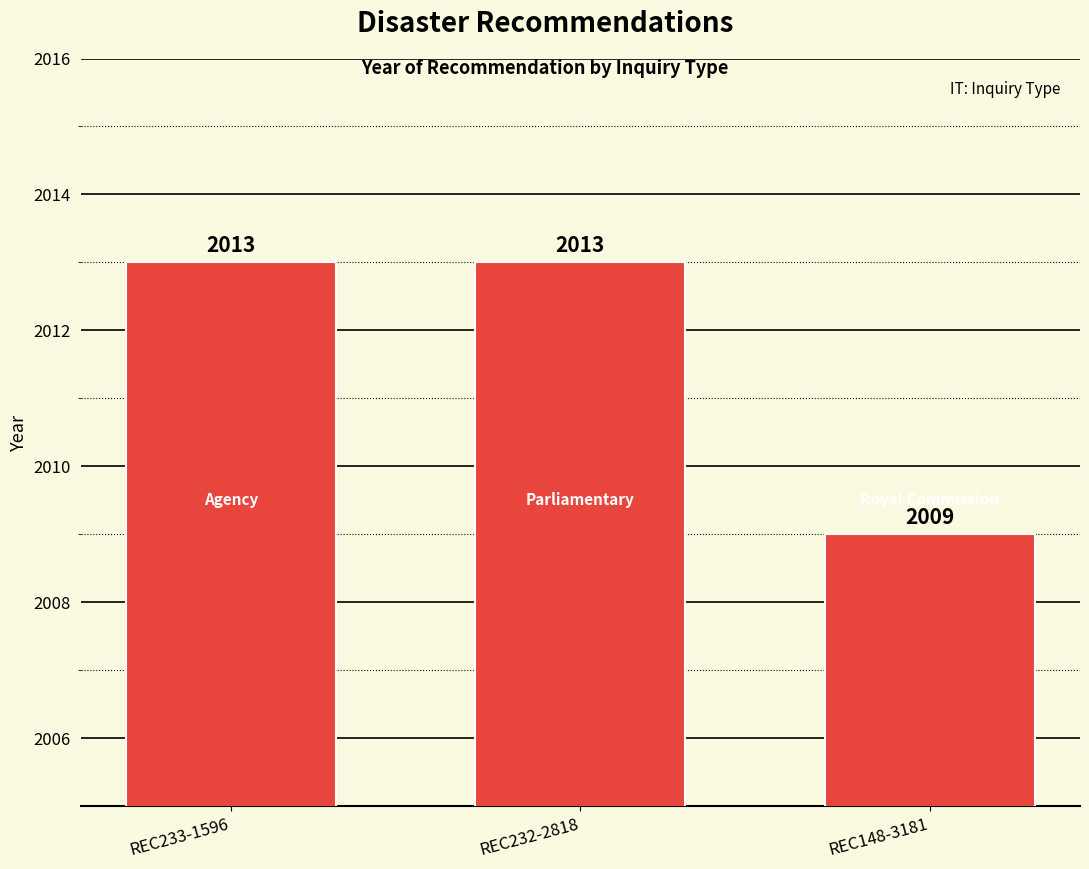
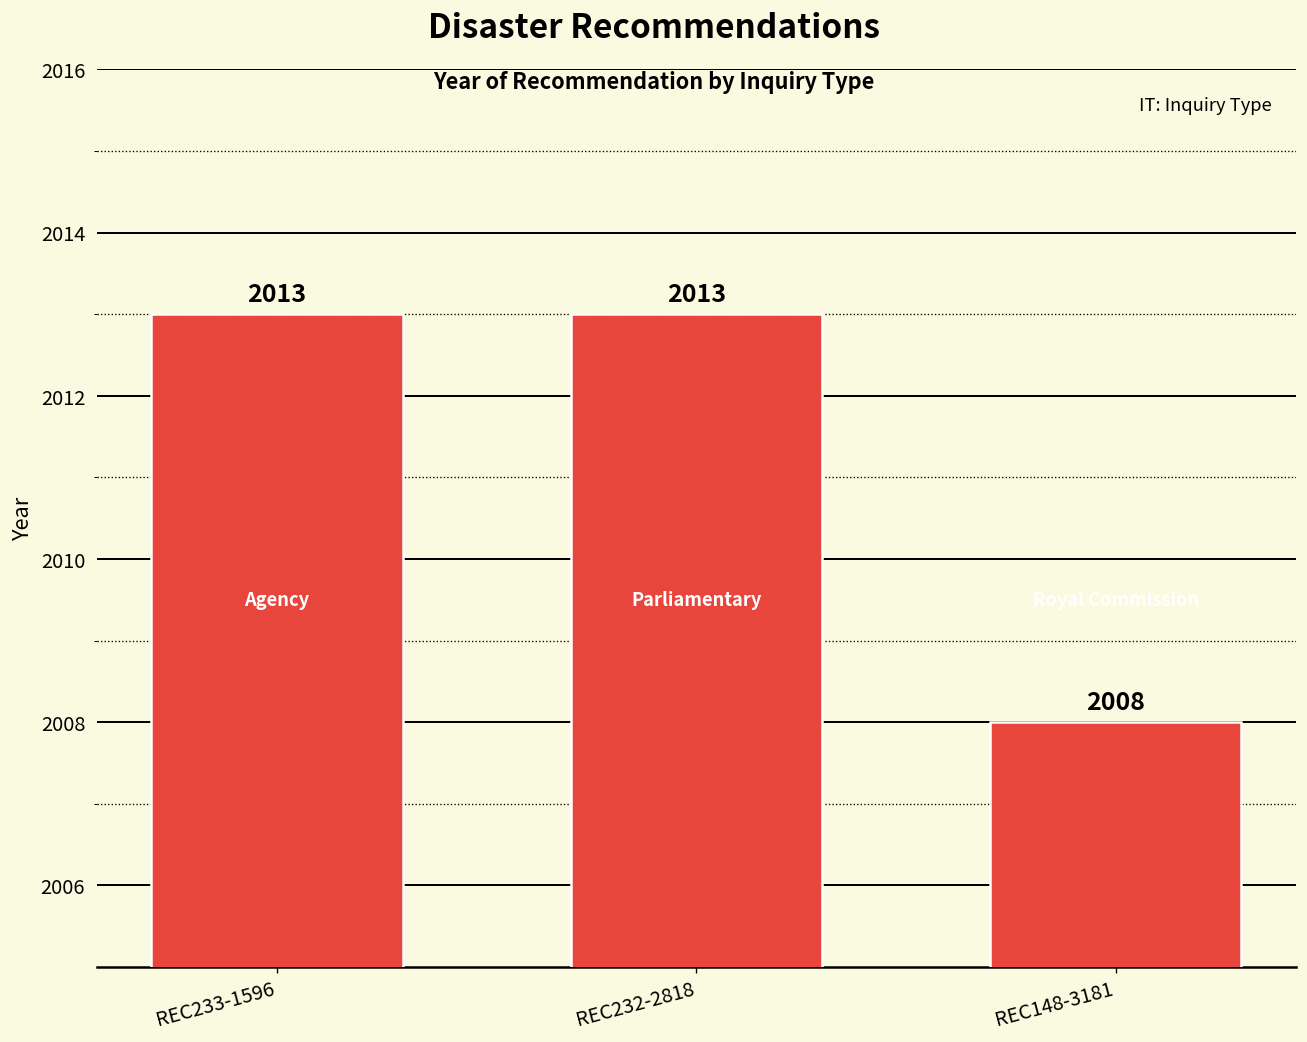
REC148-3181: 2009 -> 2008
